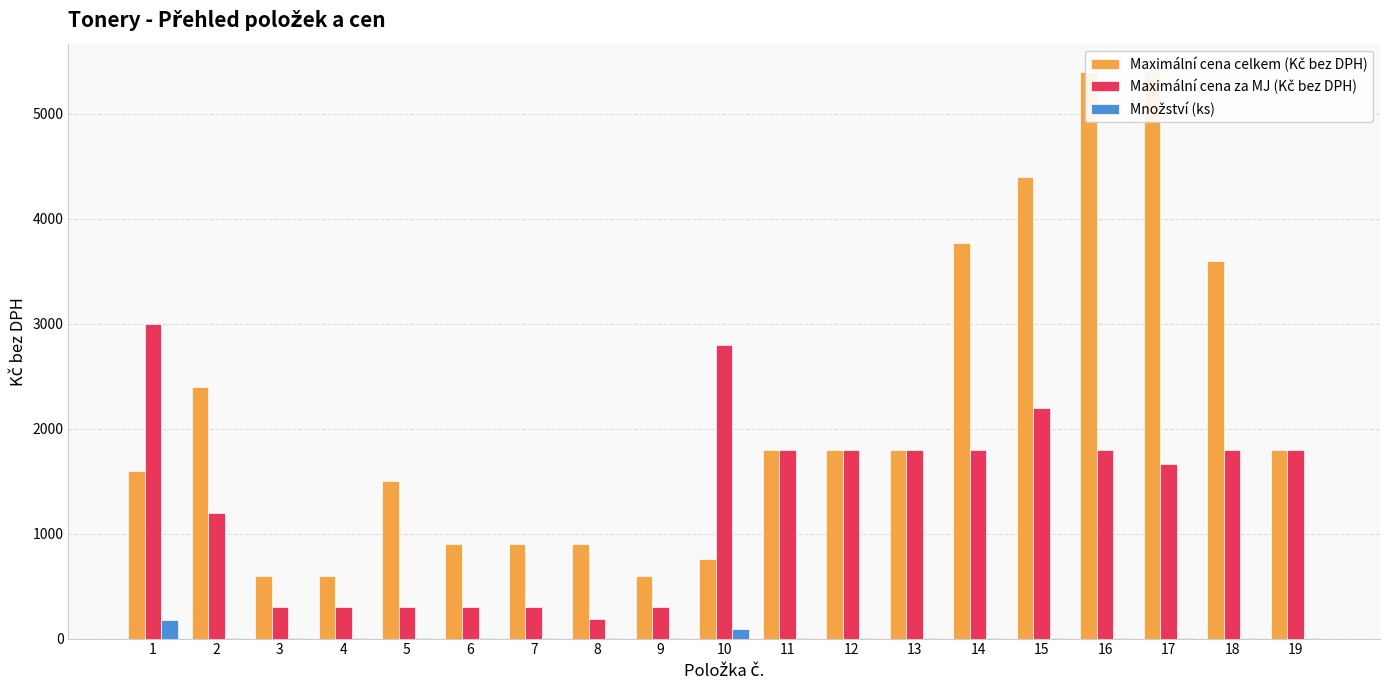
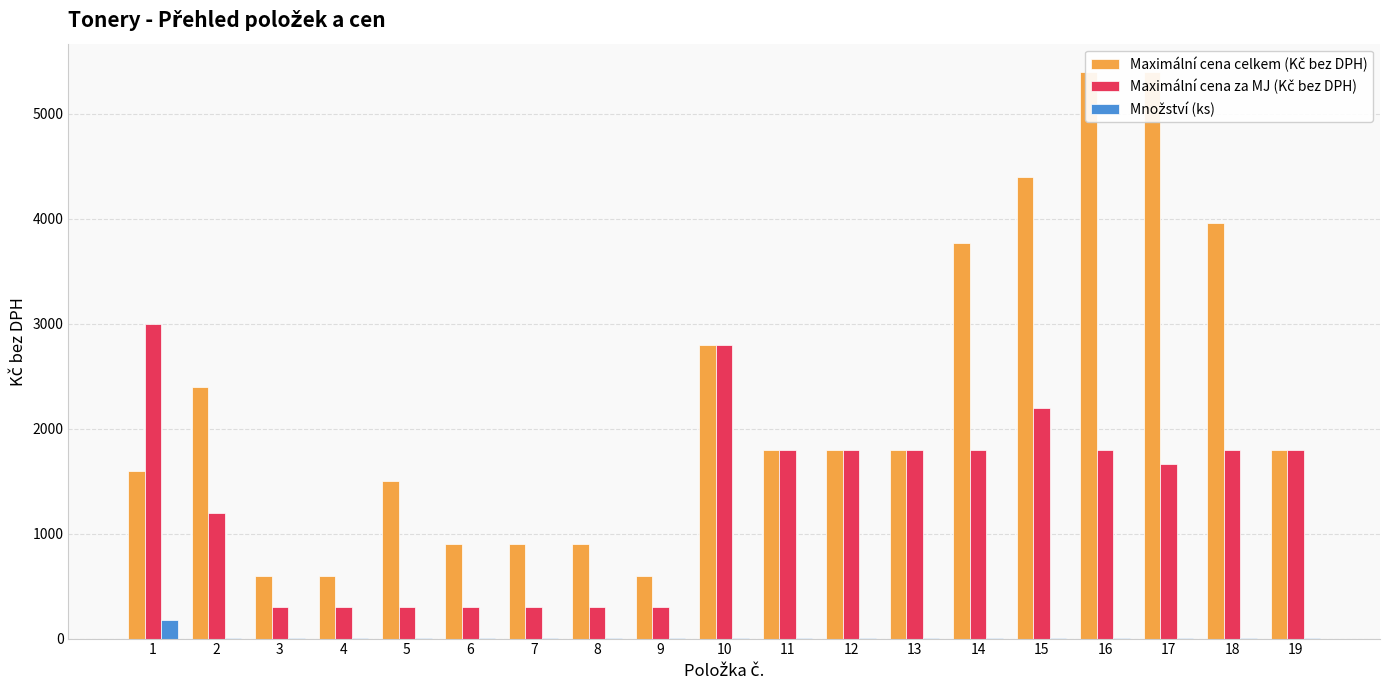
Maximální cena za MJ (Kč bez DPH), 8: 190 -> 300
Maximální cena celkem (Kč bez DPH), 10: 760 -> 2800
Množství (ks), 10: 90 -> 0
Maximální cena celkem (Kč bez DPH), 18: 3600 -> 3970
